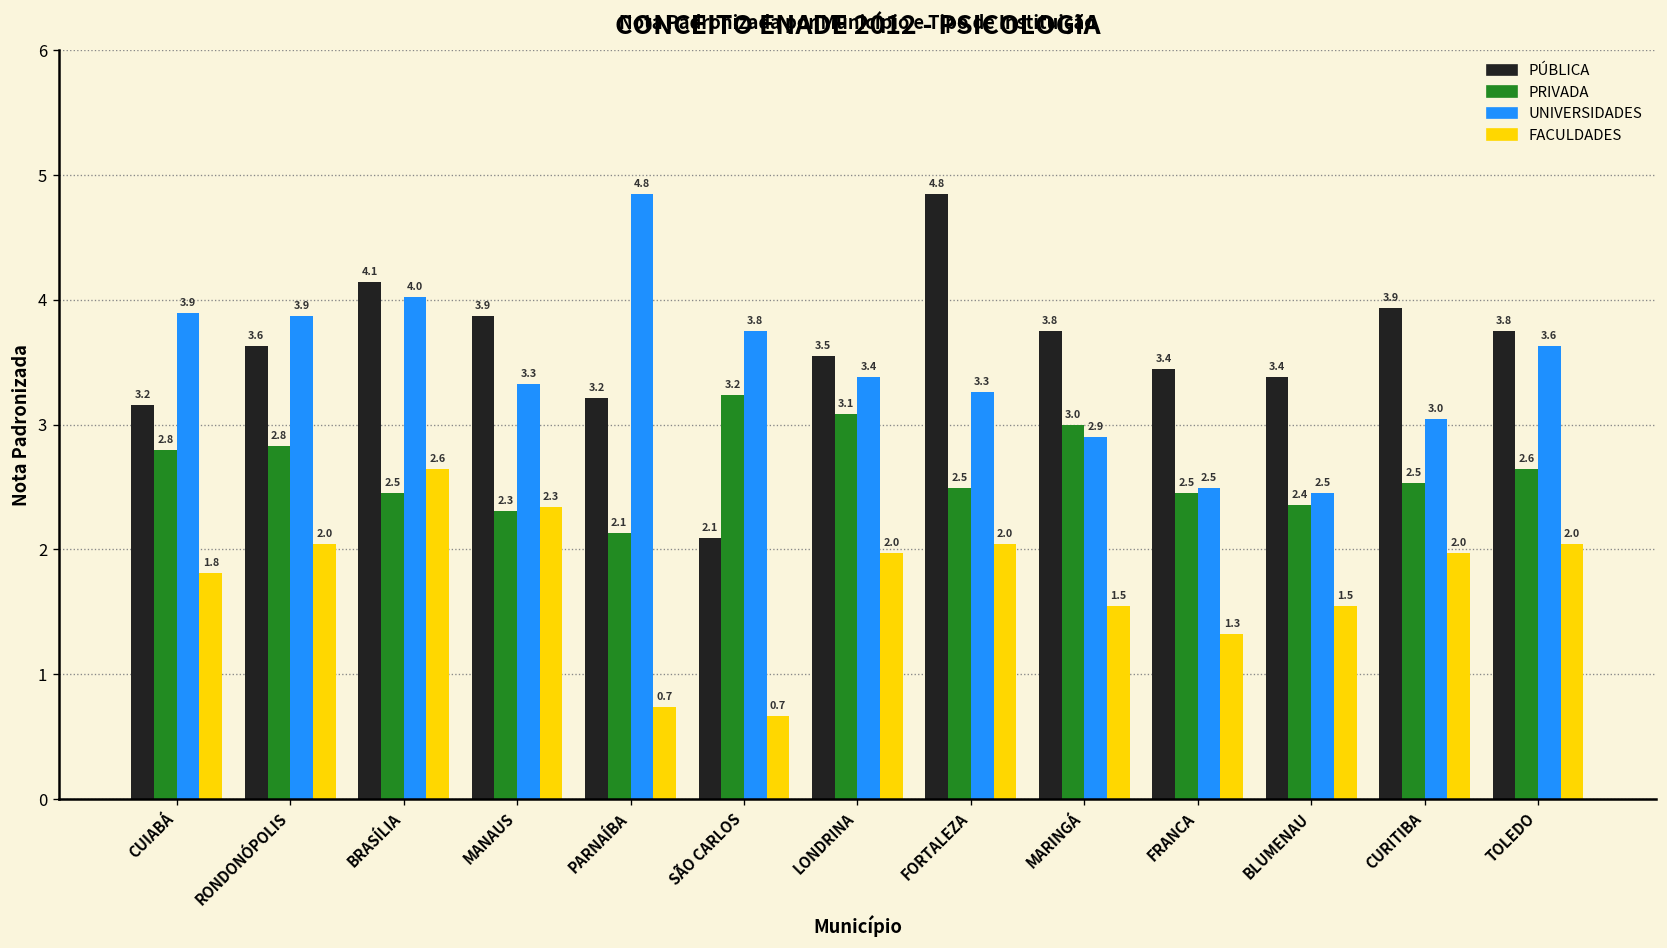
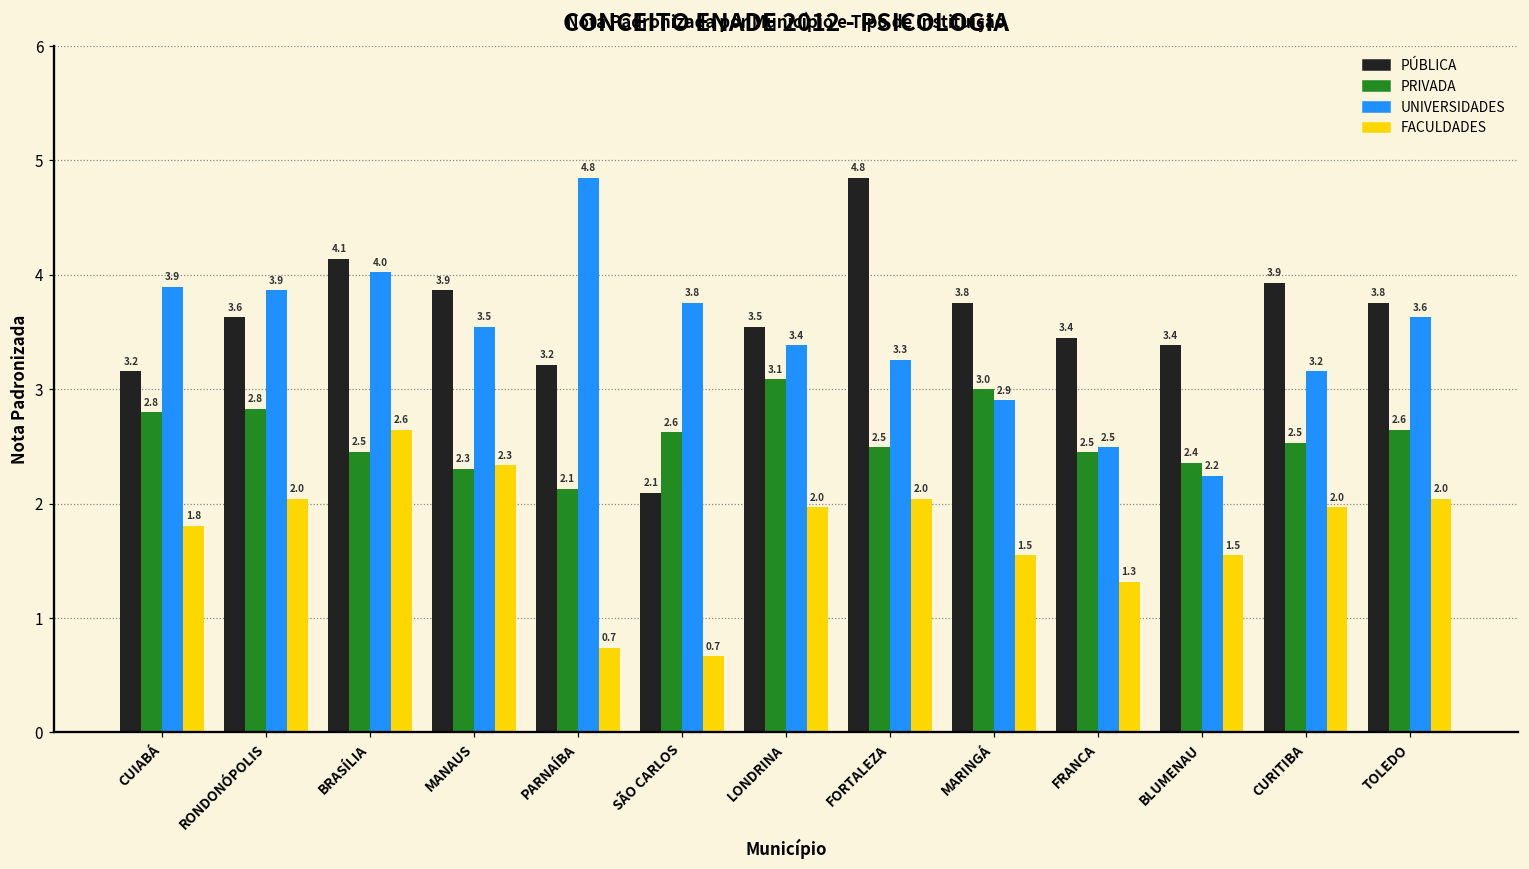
UNIVERSIDADES, MANAUS: 3.3 -> 3.5
PRIVADA, SÃO CARLOS: 3.2 -> 2.6
UNIVERSIDADES, BLUMENAU: 2.5 -> 2.2
UNIVERSIDADES, CURITIBA: 3.0 -> 3.2
